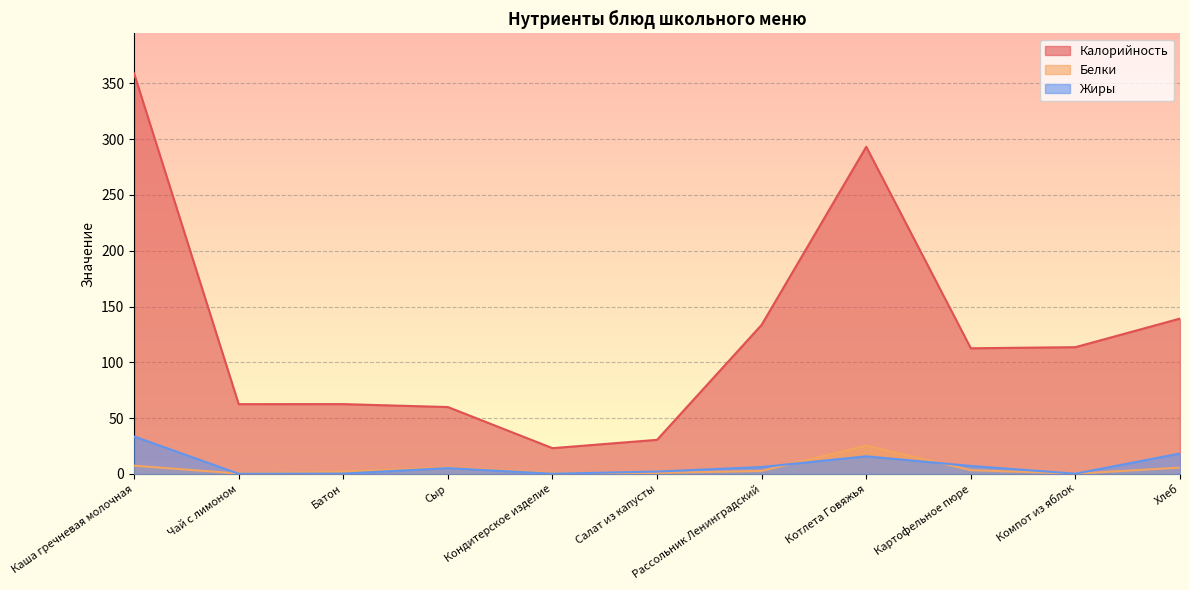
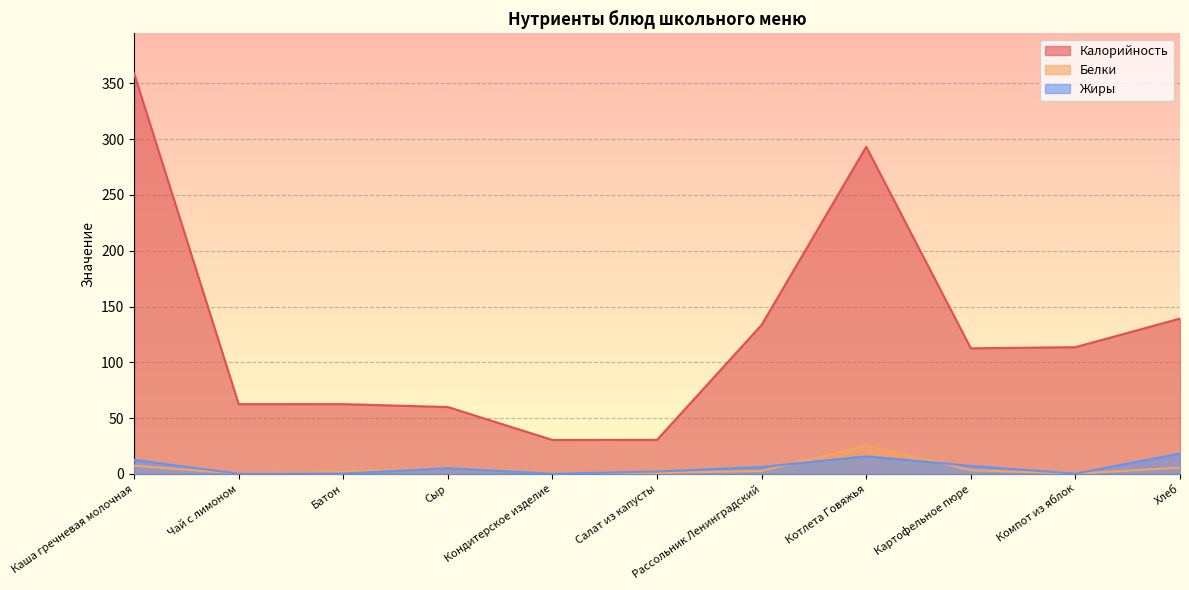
Жиры, Каша гречневая молочная: 34 -> 13
Калорийность, Кондитерское изделие: 23 -> 30
